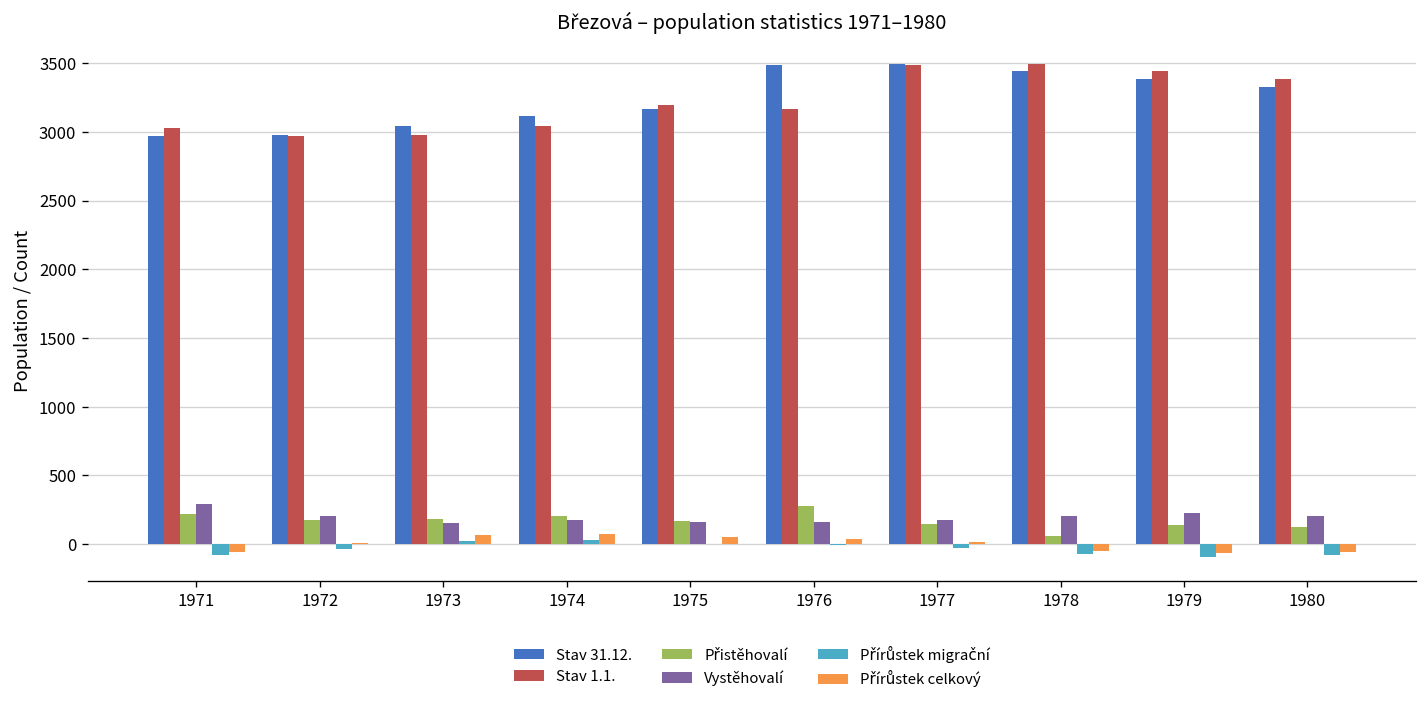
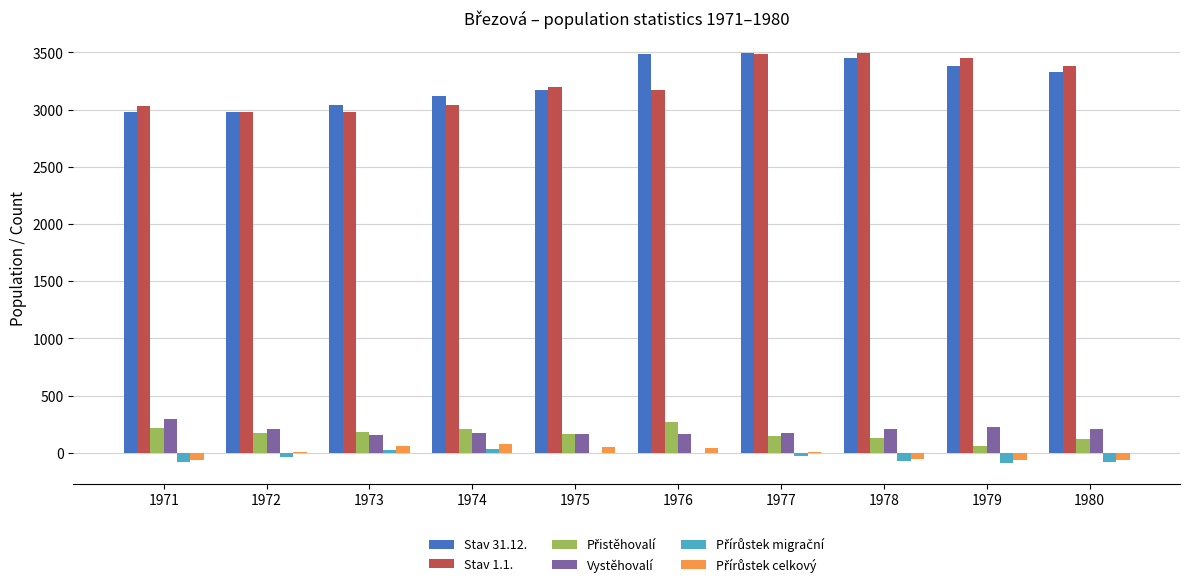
Přistěhovalí, 1978: 60 -> 130
Přistěhovalí, 1979: 140 -> 60
